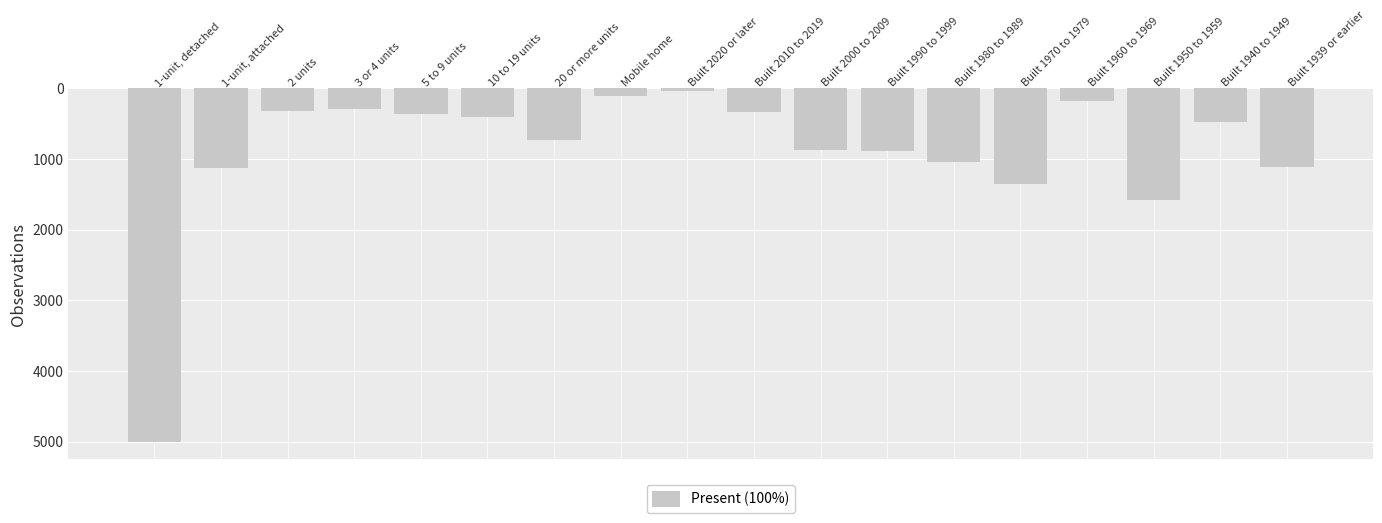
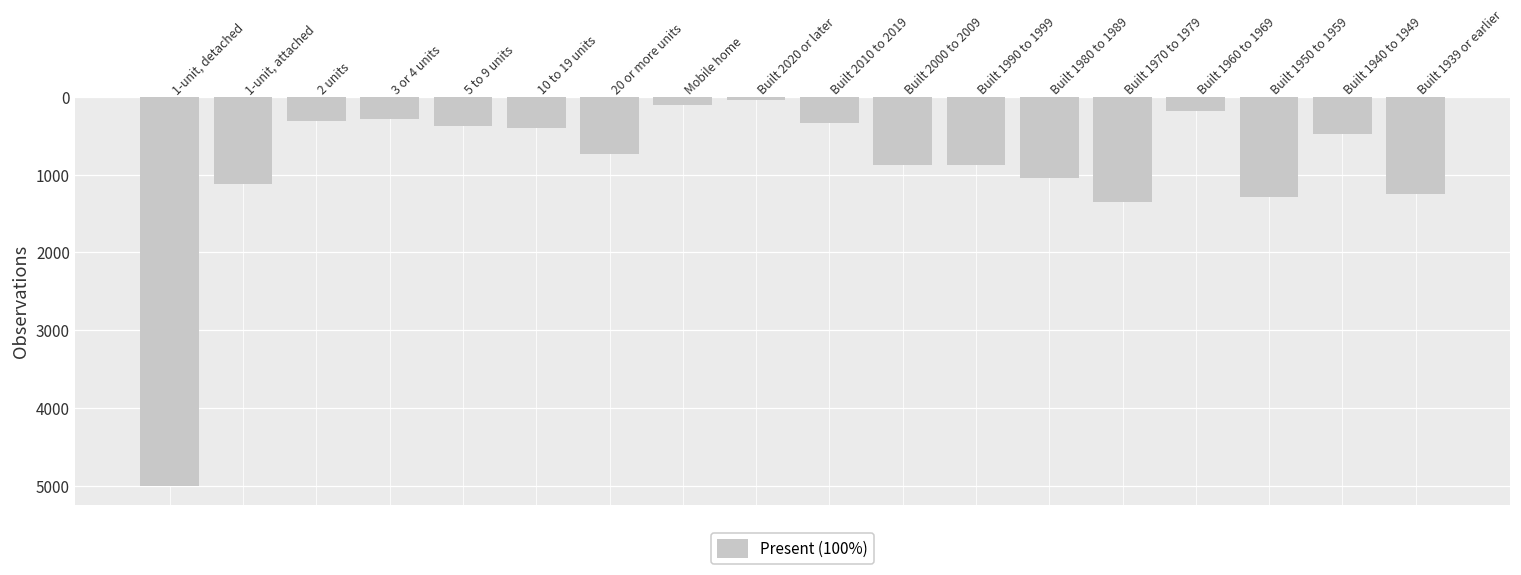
Built 1950 to 1959: 1600 -> 1300
Built 1939 or earlier: 1100 -> 1300
